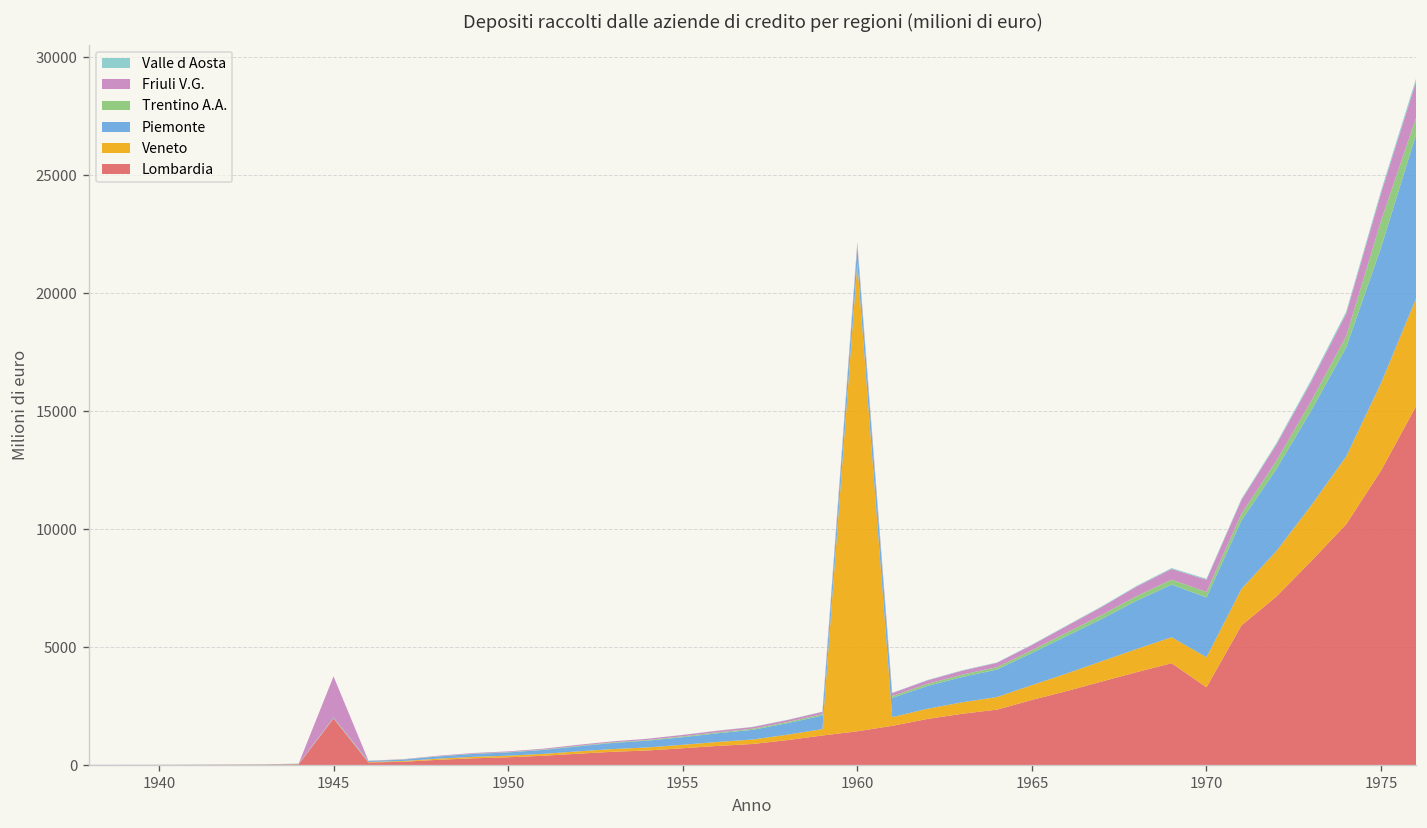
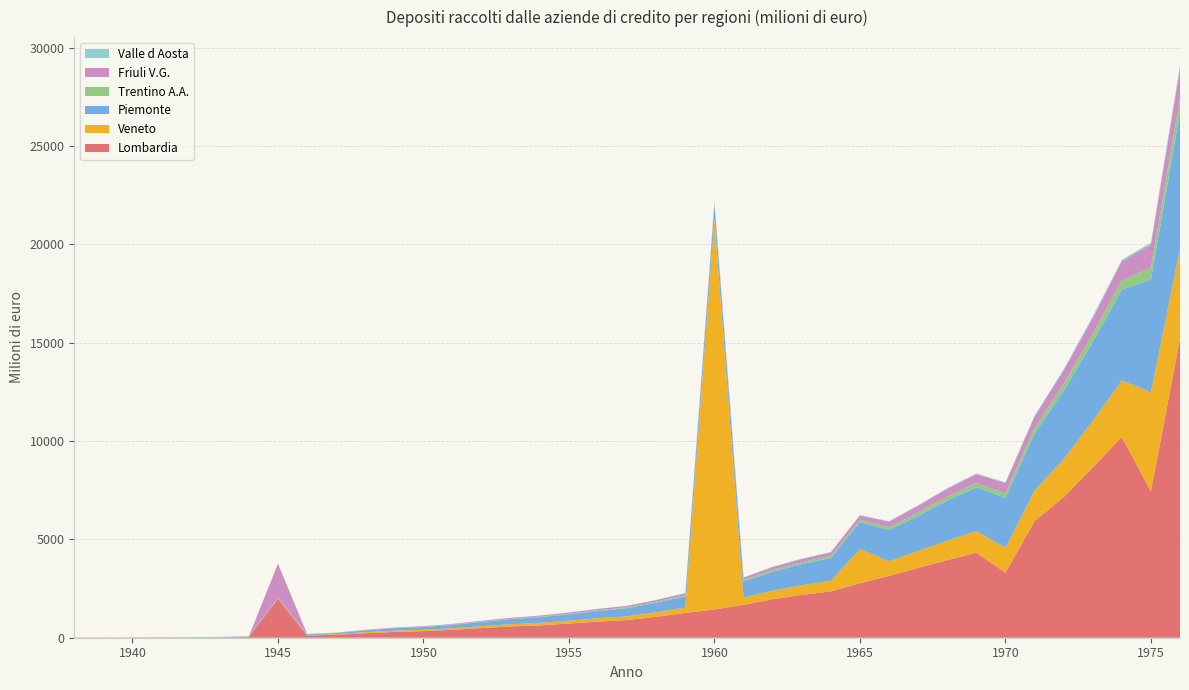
Veneto, 1965: 600 -> 1700
Lombardia, 1975: 12500 -> 7400
Veneto, 1975: 3700 -> 5000
Trentino A.A., 1975: 1100 -> 600
